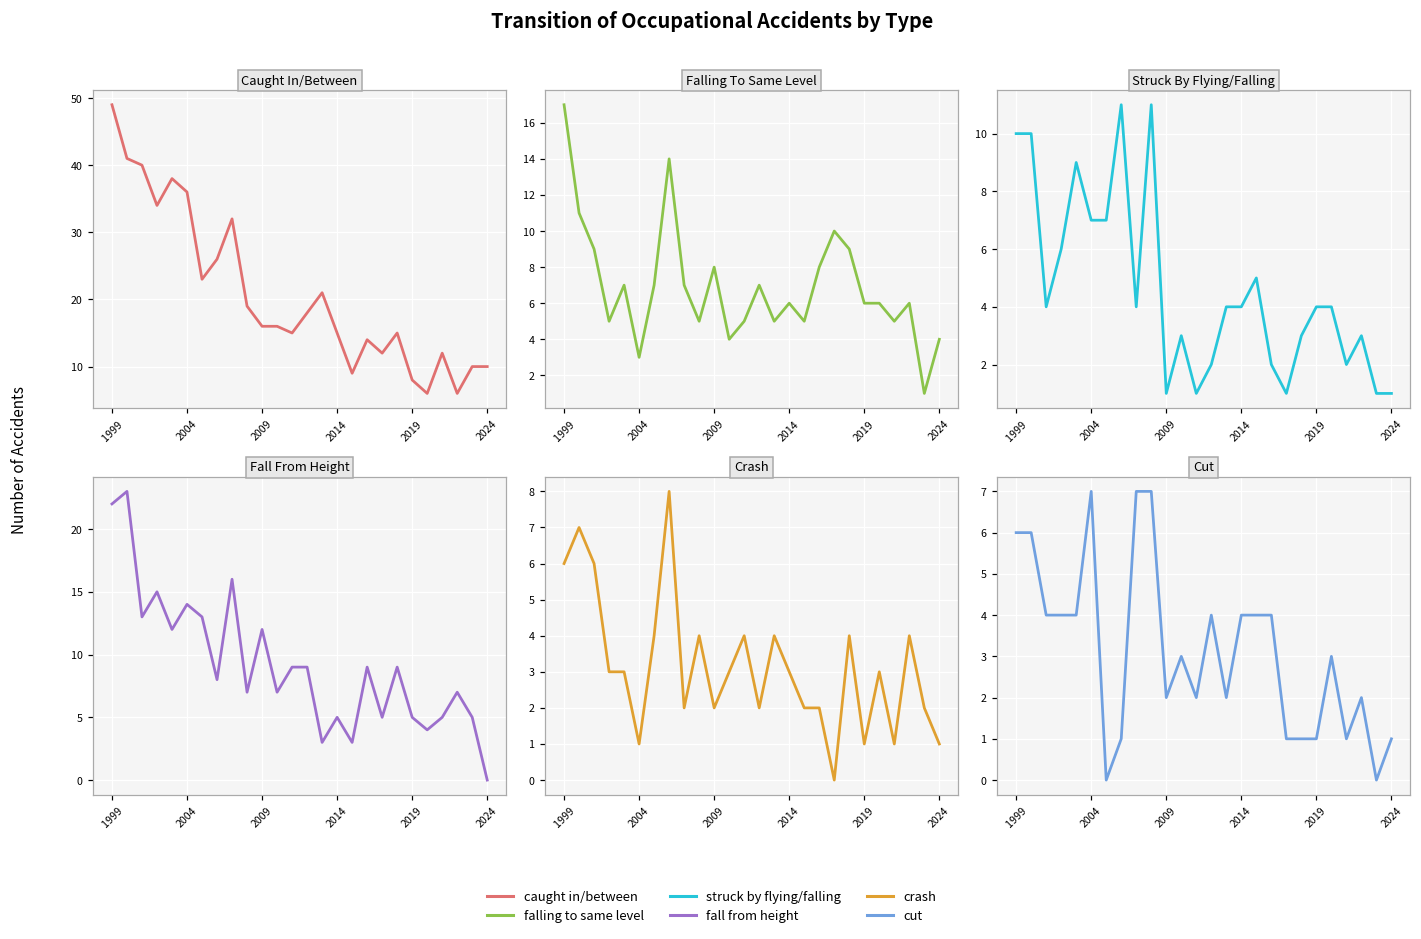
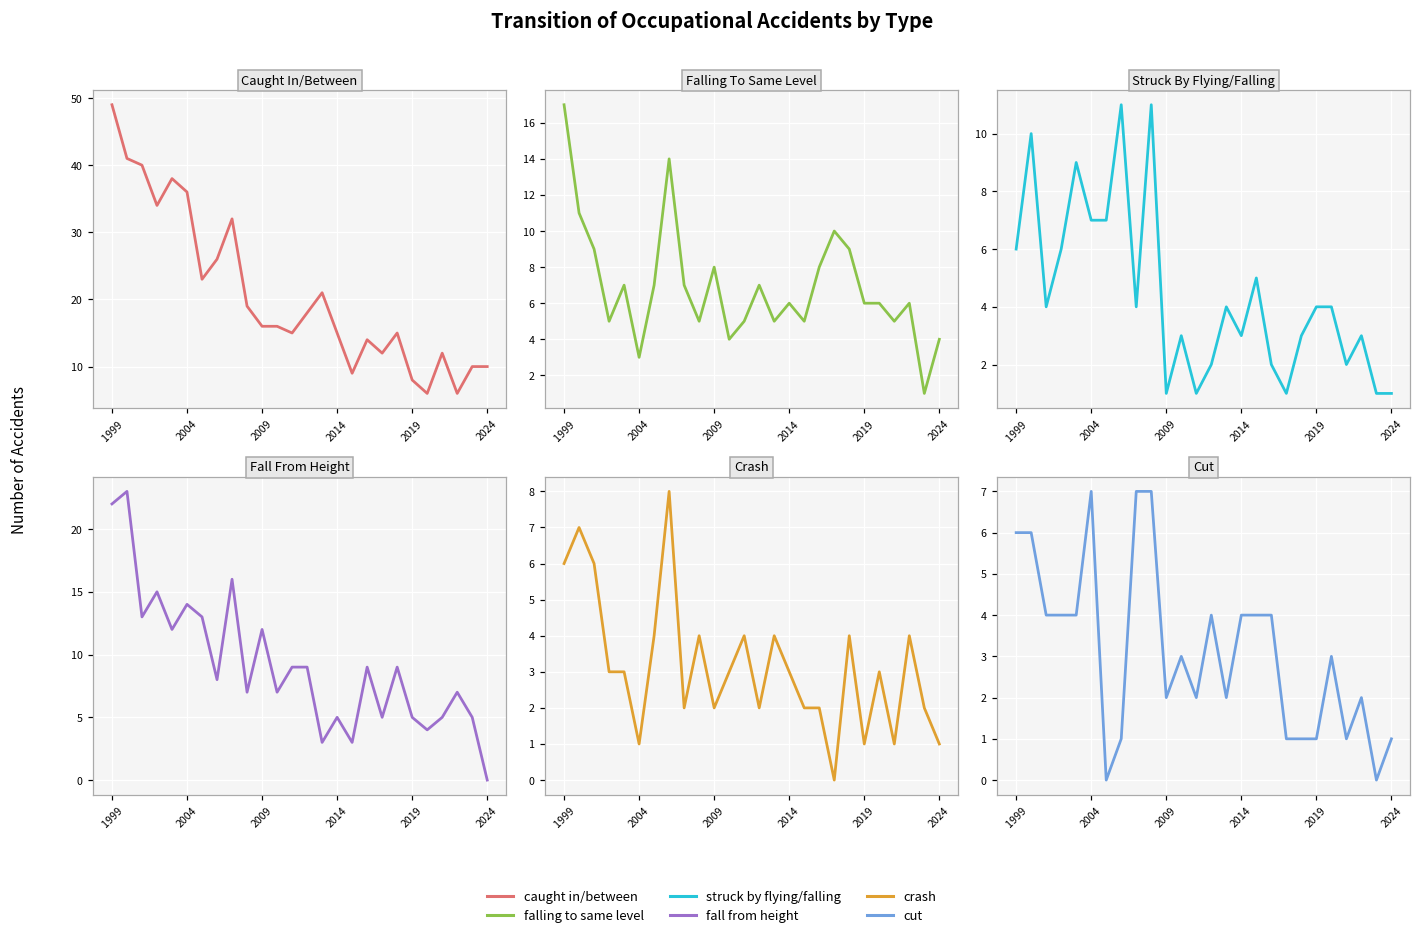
Struck By Flying/Falling, 1999: 10 -> 6
Struck By Flying/Falling, 2014: 4 -> 3
